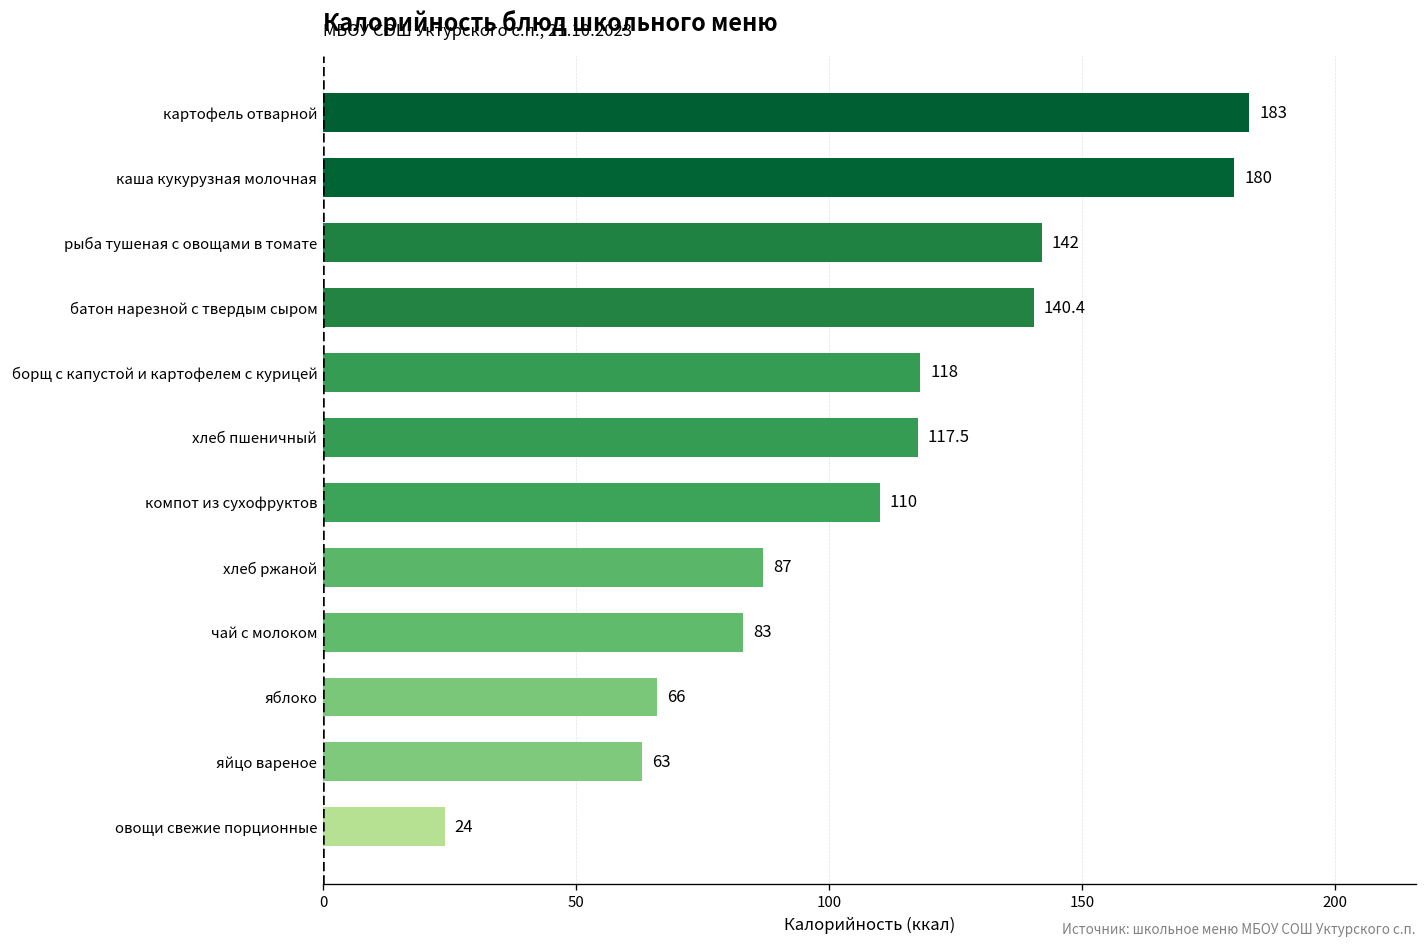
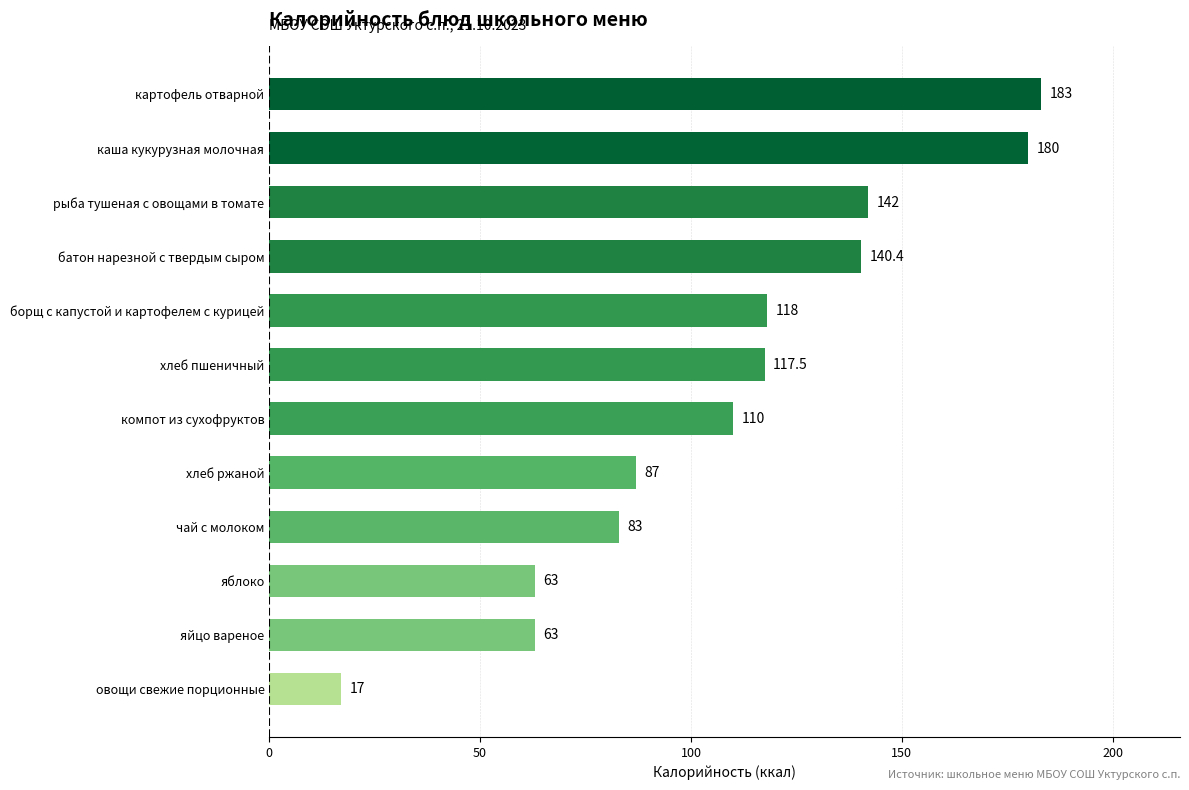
яблоко: 66 -> 63
овощи свежие порционные: 24 -> 17
